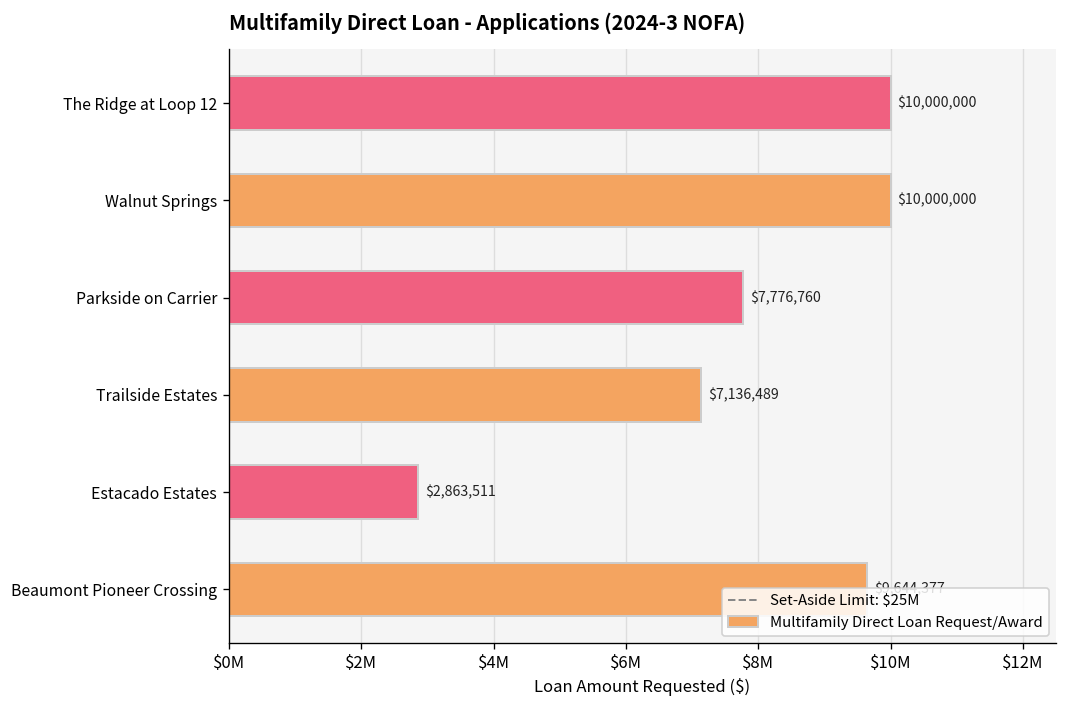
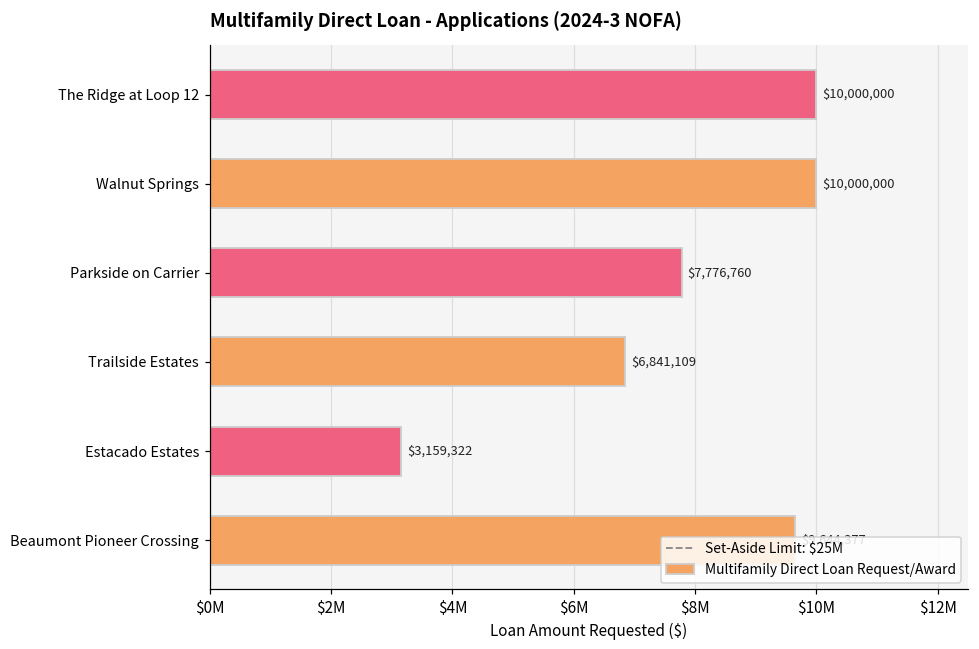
Trailside Estates: $7,136,489 -> $6,841,109
Estacado Estates: $2,863,511 -> $3,159,322
